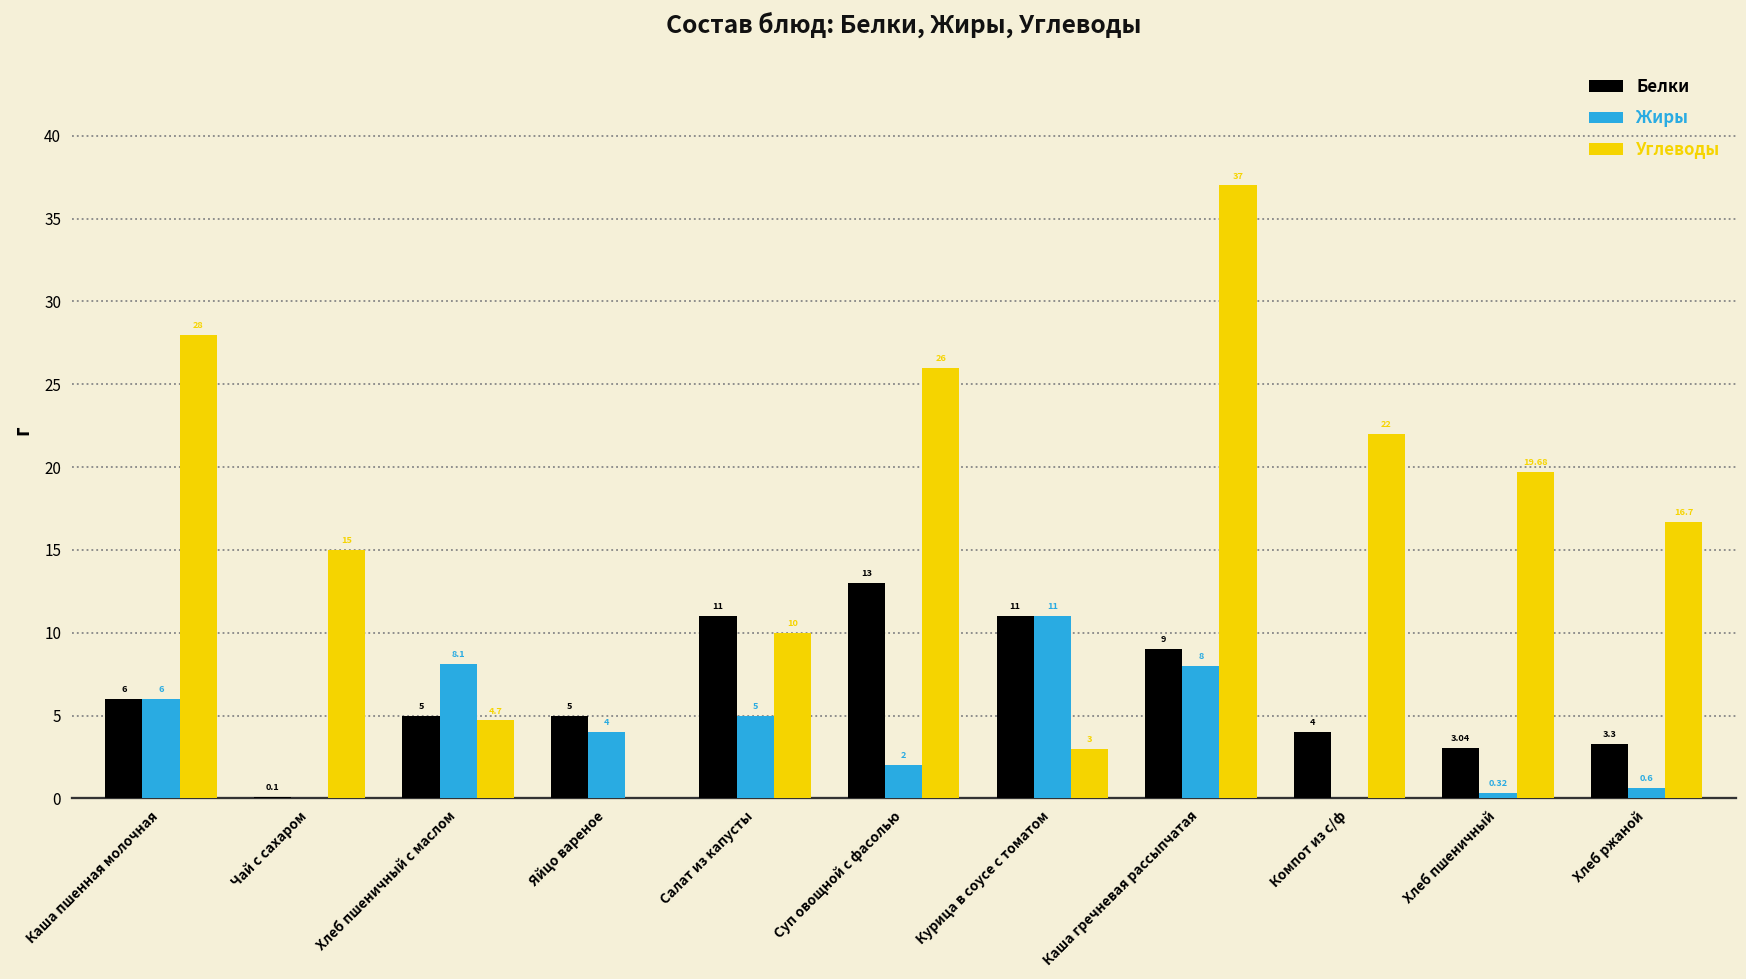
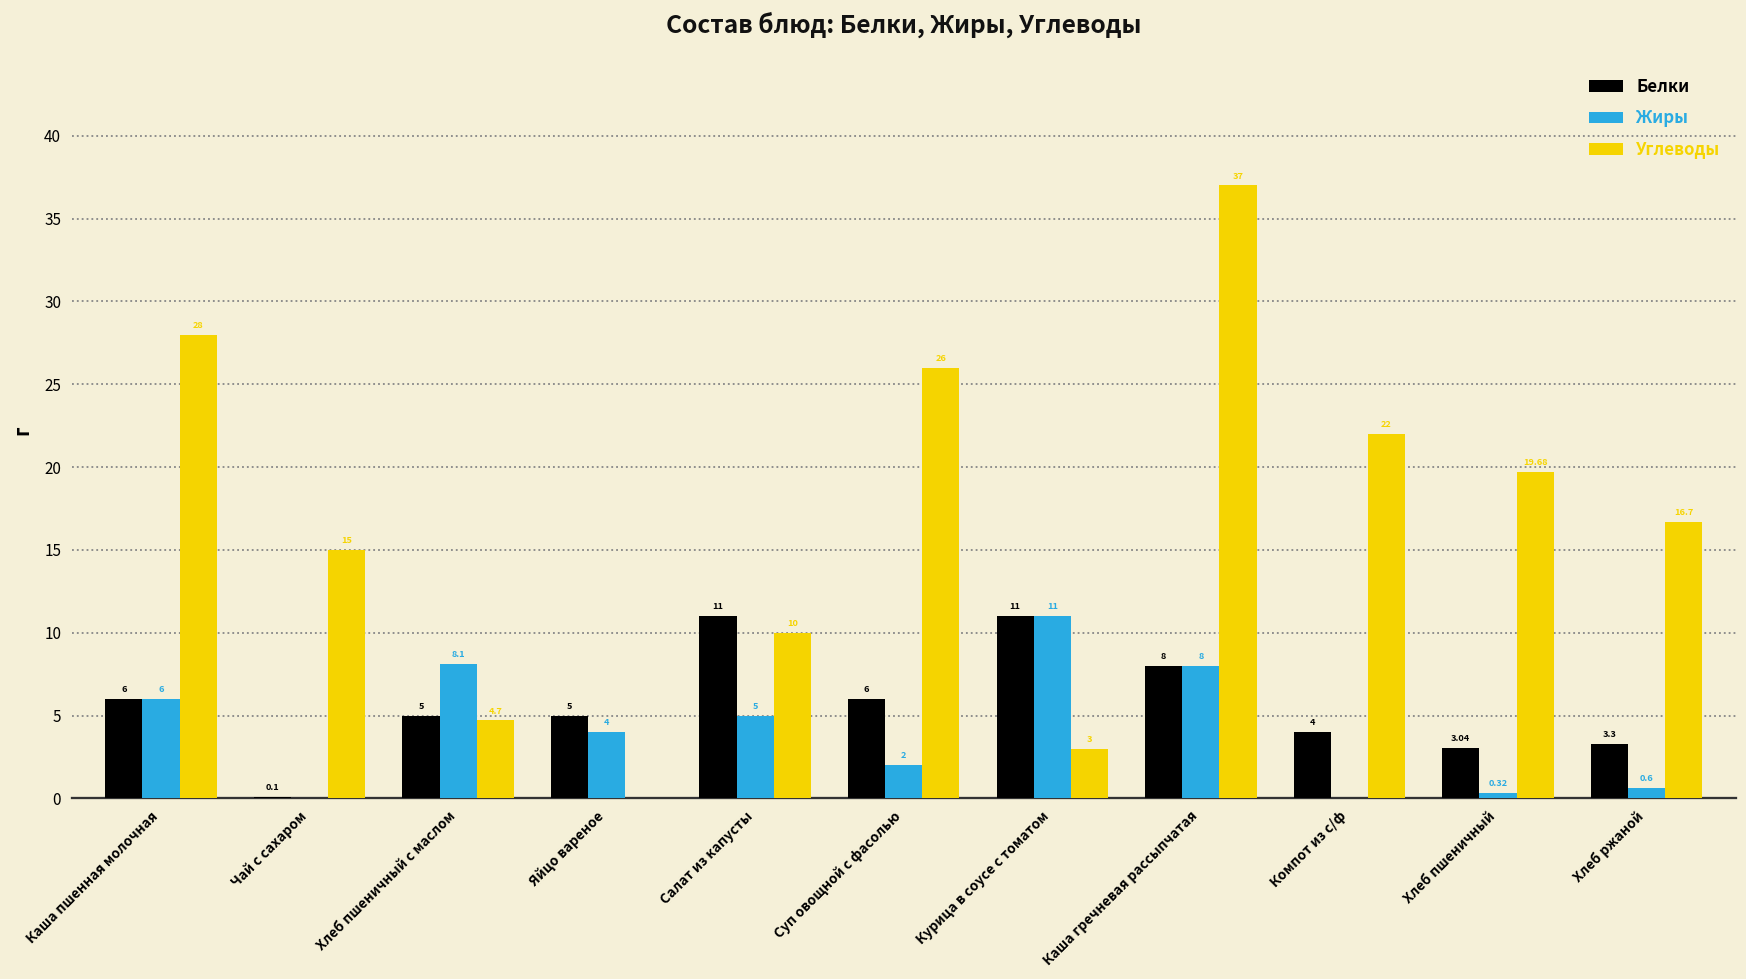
Белки, Суп овощной с фасолью: 13 -> 6
Белки, Каша гречневая рассыпчатая: 9 -> 8
